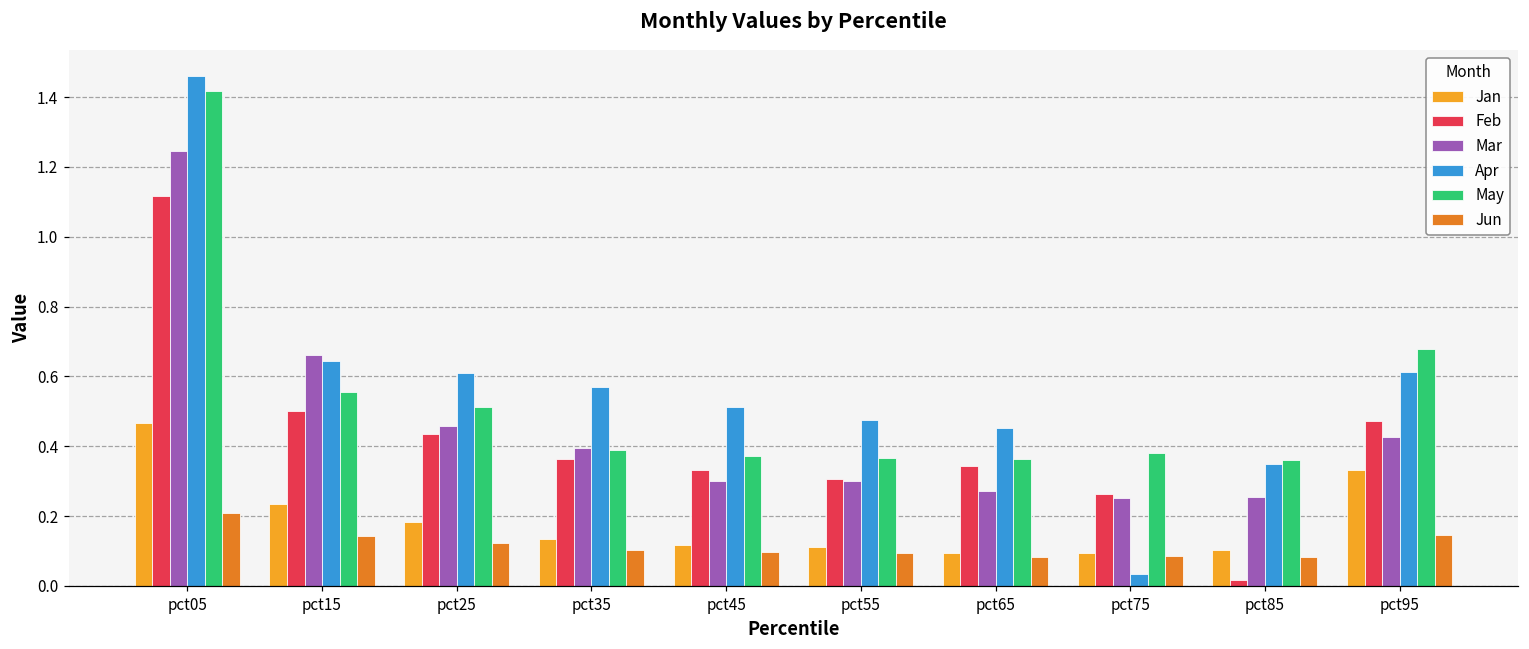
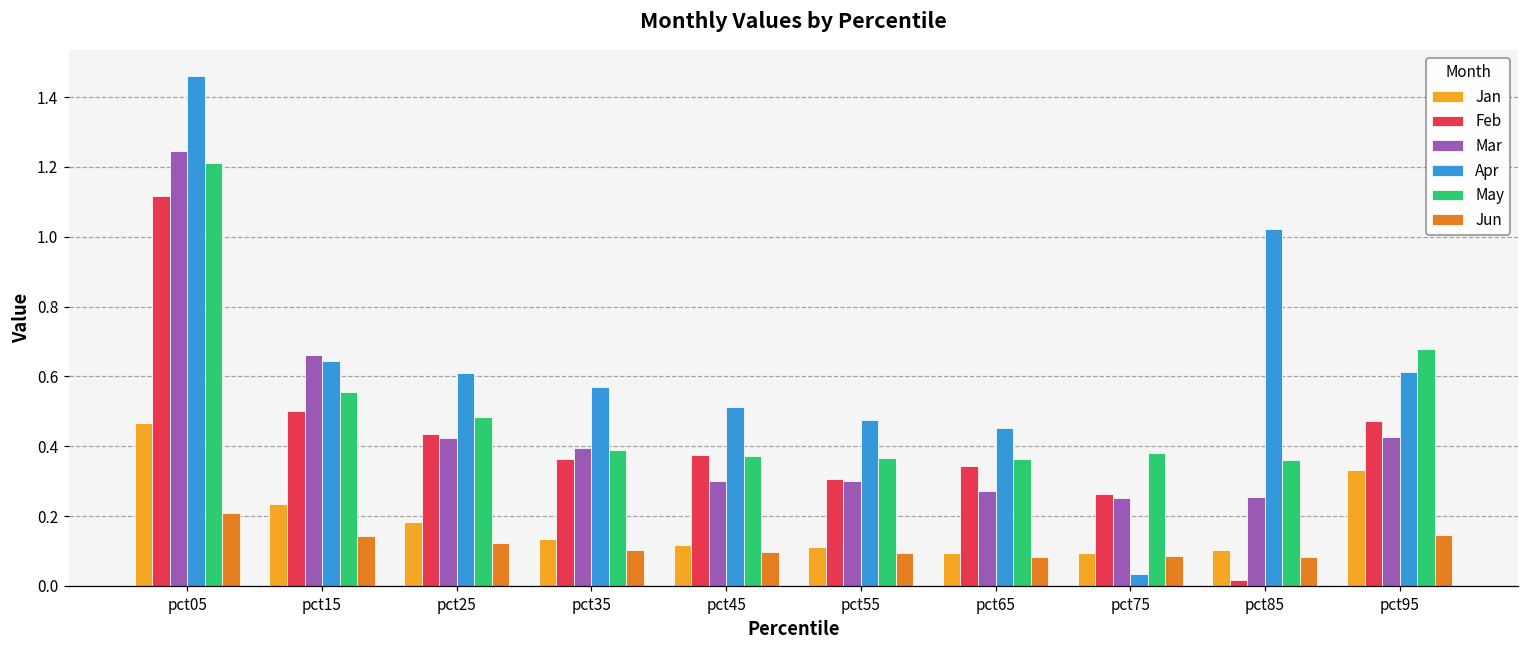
May, pct05: 1.42 -> 1.21
Mar, pct25: 0.46 -> 0.42
May, pct25: 0.51 -> 0.48
Feb, pct45: 0.33 -> 0.37
Apr, pct85: 0.35 -> 1.02
